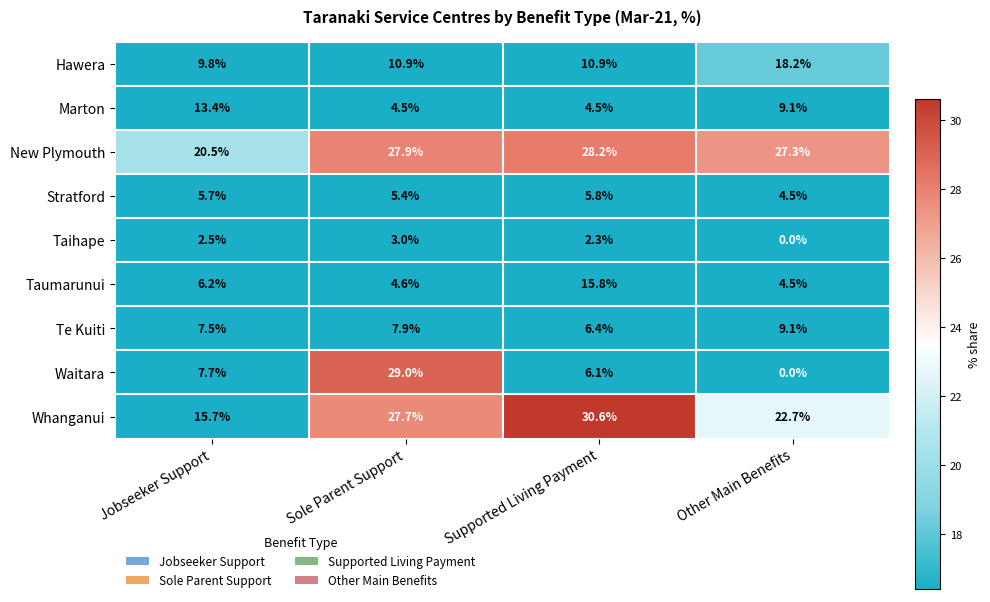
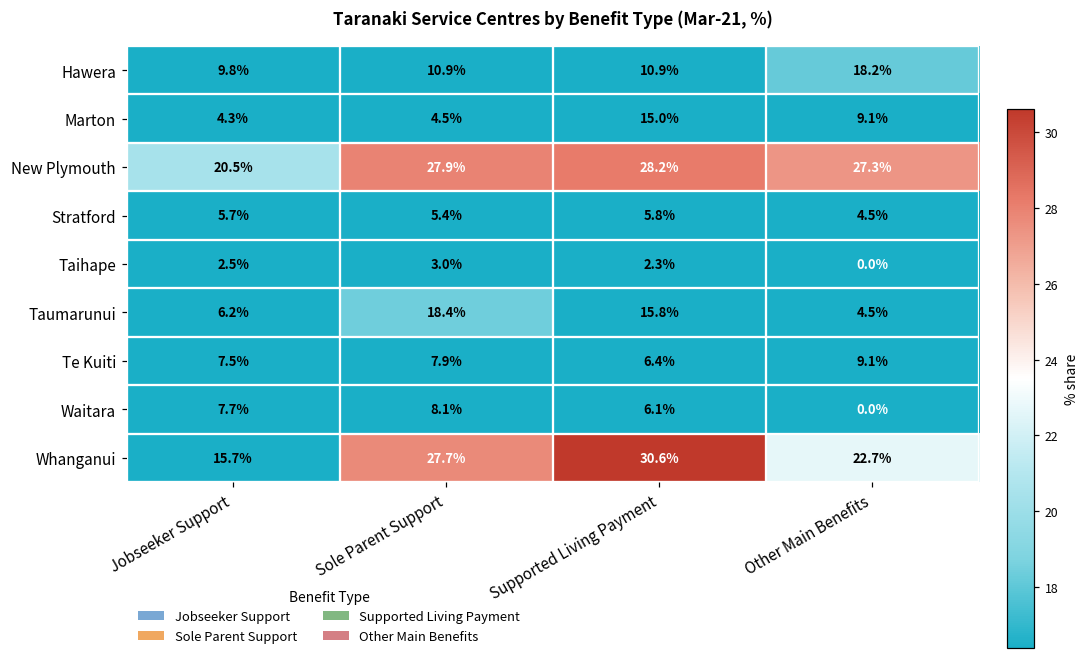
Marton, Jobseeker Support: 13.4% -> 4.3%
Marton, Supported Living Payment: 4.5% -> 15.0%
Taumarunui, Sole Parent Support: 4.6% -> 18.4%
Waitara, Sole Parent Support: 29.0% -> 8.1%
